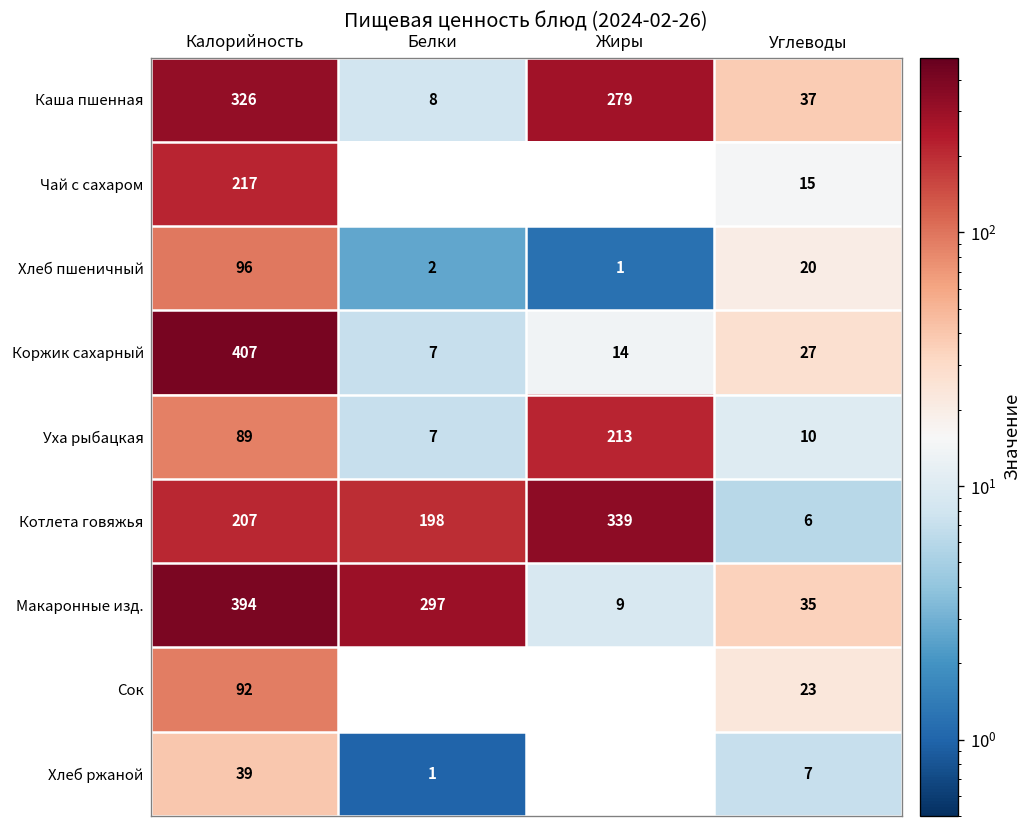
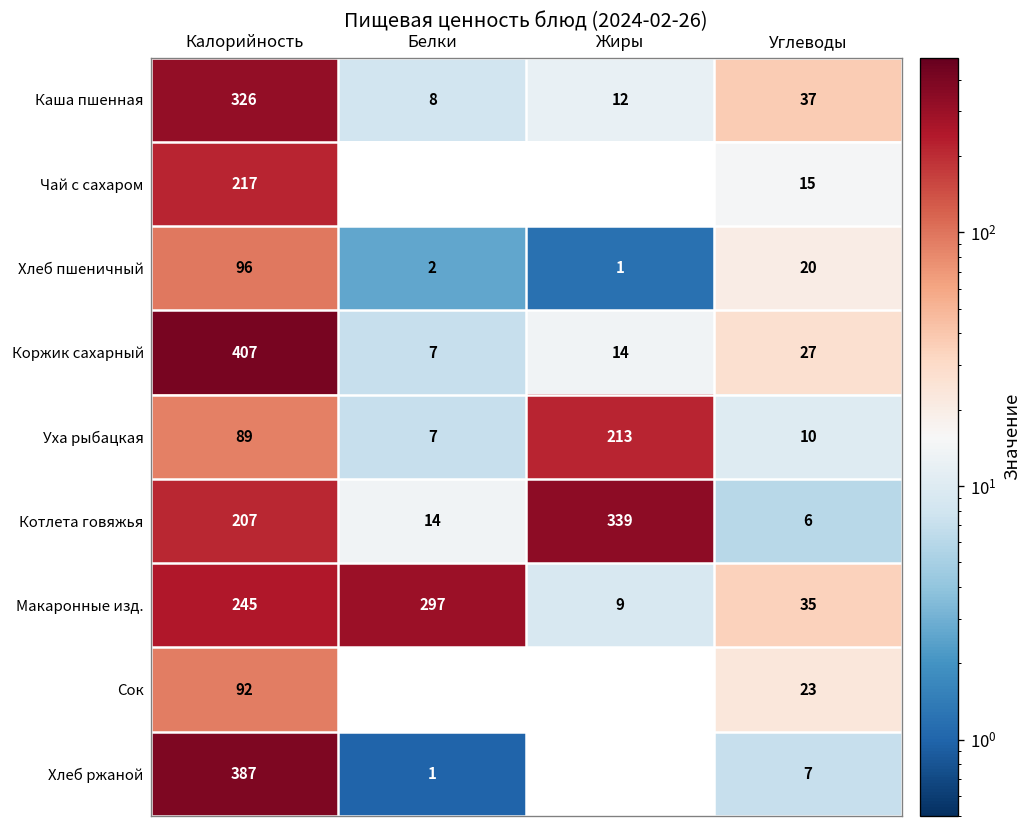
Каша пшенная, Жиры: 279 -> 12
Котлета говяжья, Белки: 198 -> 14
Макаронные изд., Калорийность: 394 -> 245
Хлеб ржаной, Калорийность: 39 -> 387
